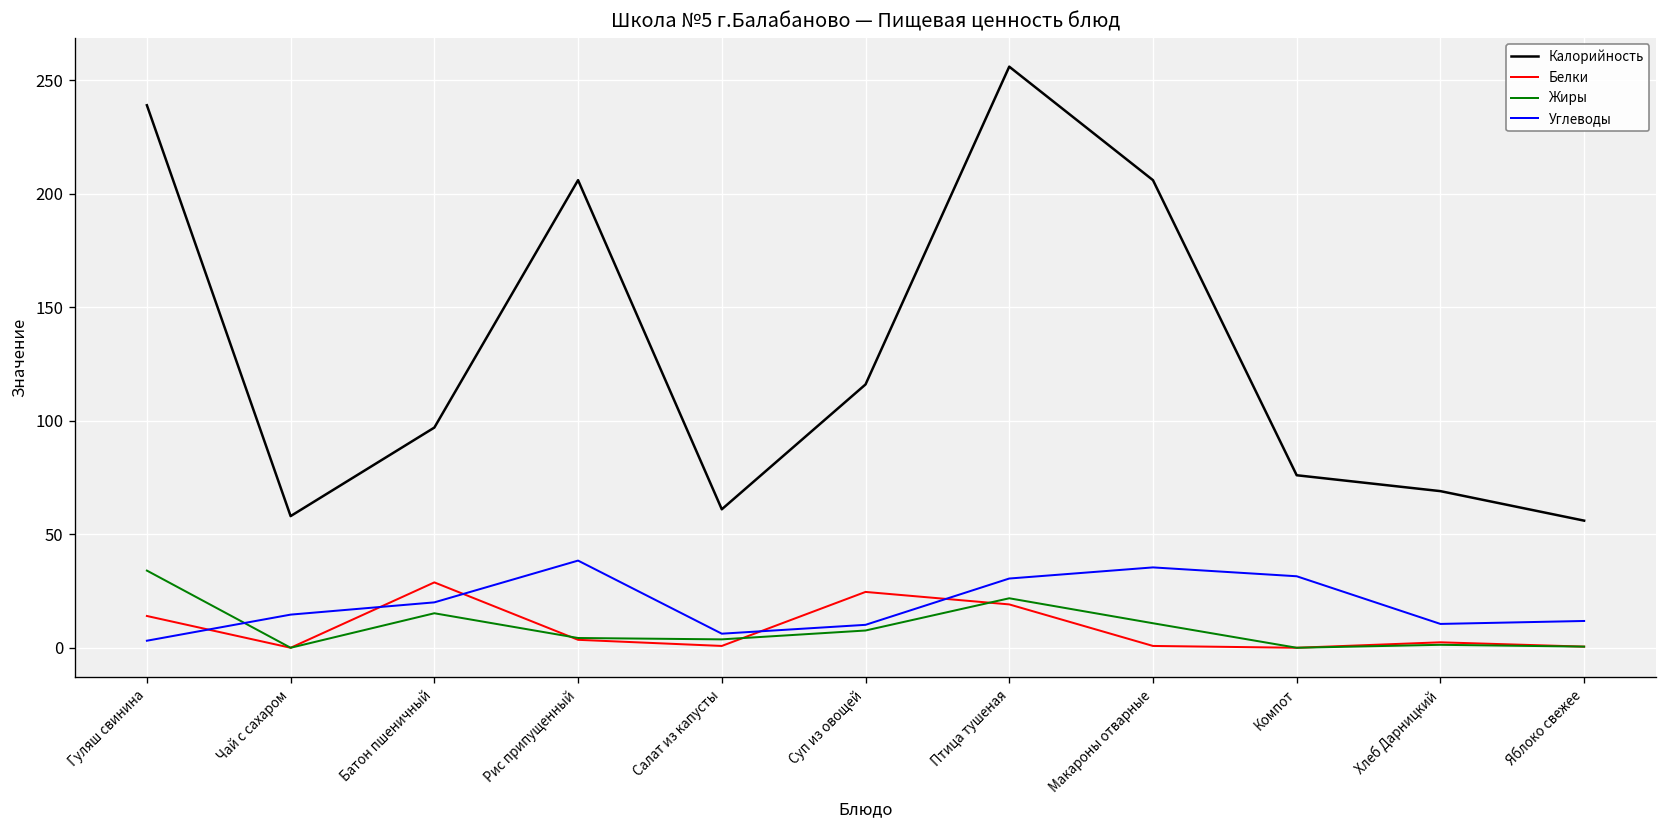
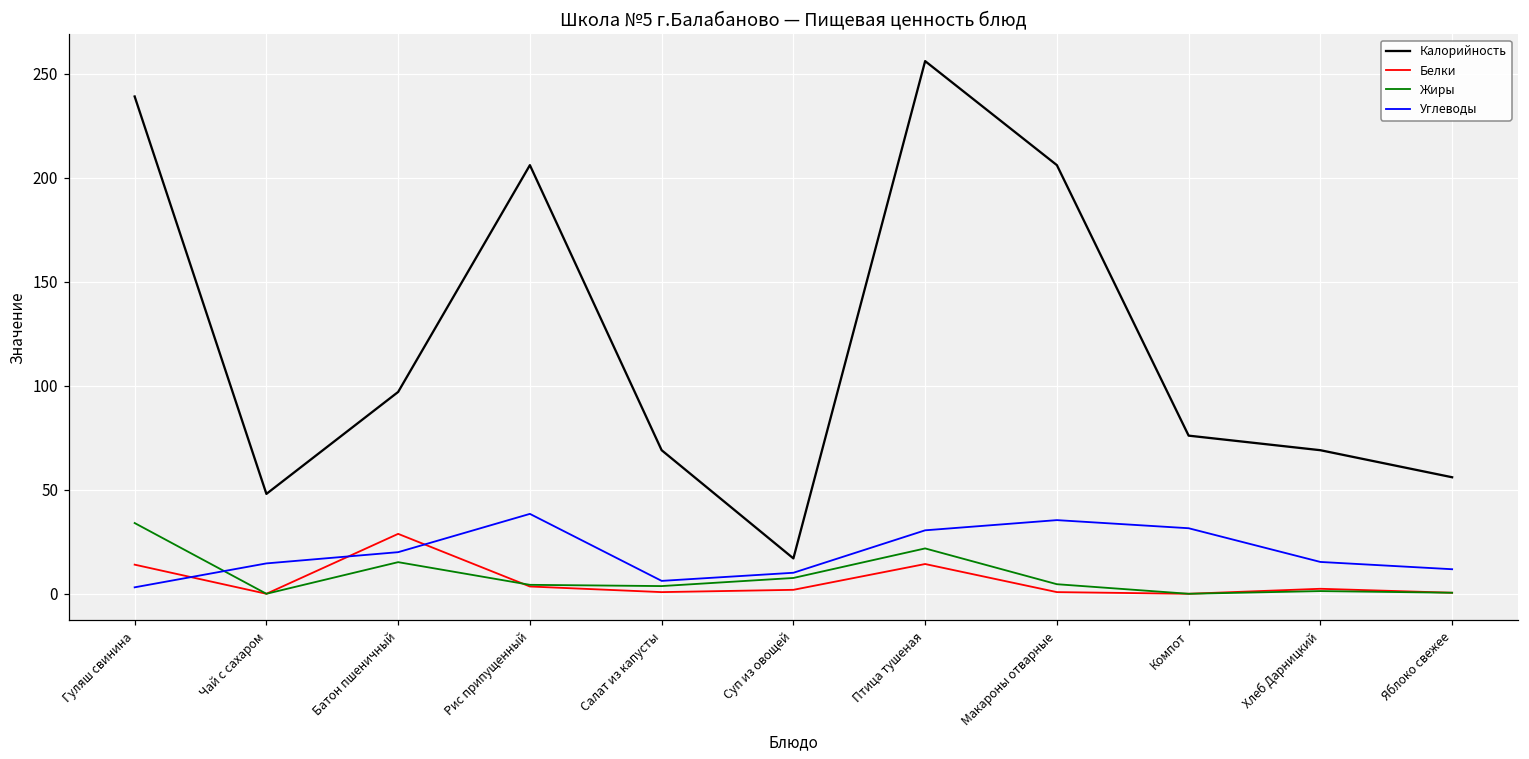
Калорийность, Чай с сахаром: 58 -> 48
Калорийность, Салат из капусты: 61 -> 69
Калорийность, Суп из овощей: 116 -> 17
Белки, Суп из овощей: 25 -> 2
Белки, Птица тушеная: 19 -> 14
Жиры, Макароны отварные: 11 -> 5
Углеводы, Хлеб Дарницкий: 11 -> 15
